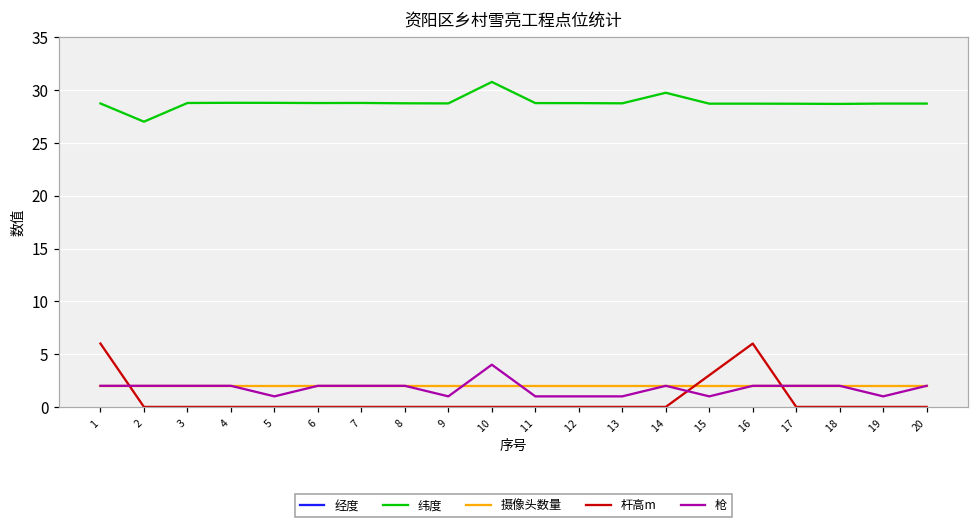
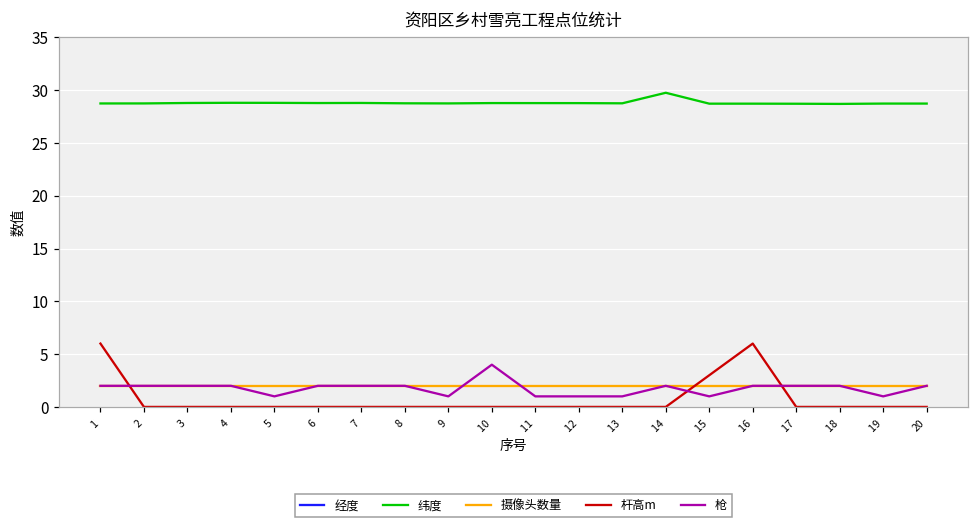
纬度, 2: 27 -> 29
纬度, 10: 31 -> 29
